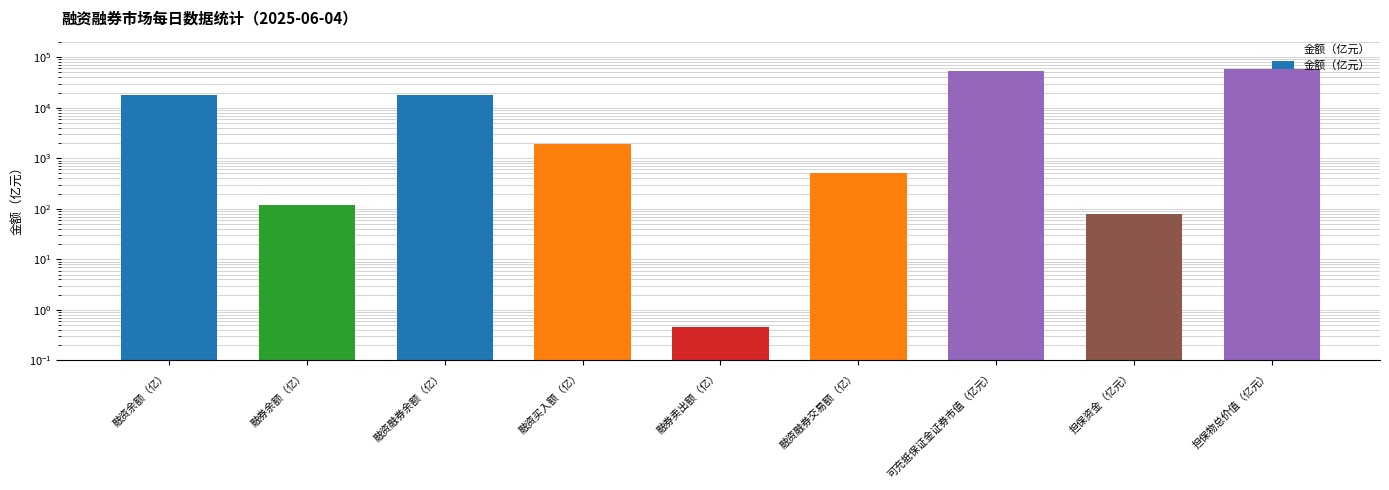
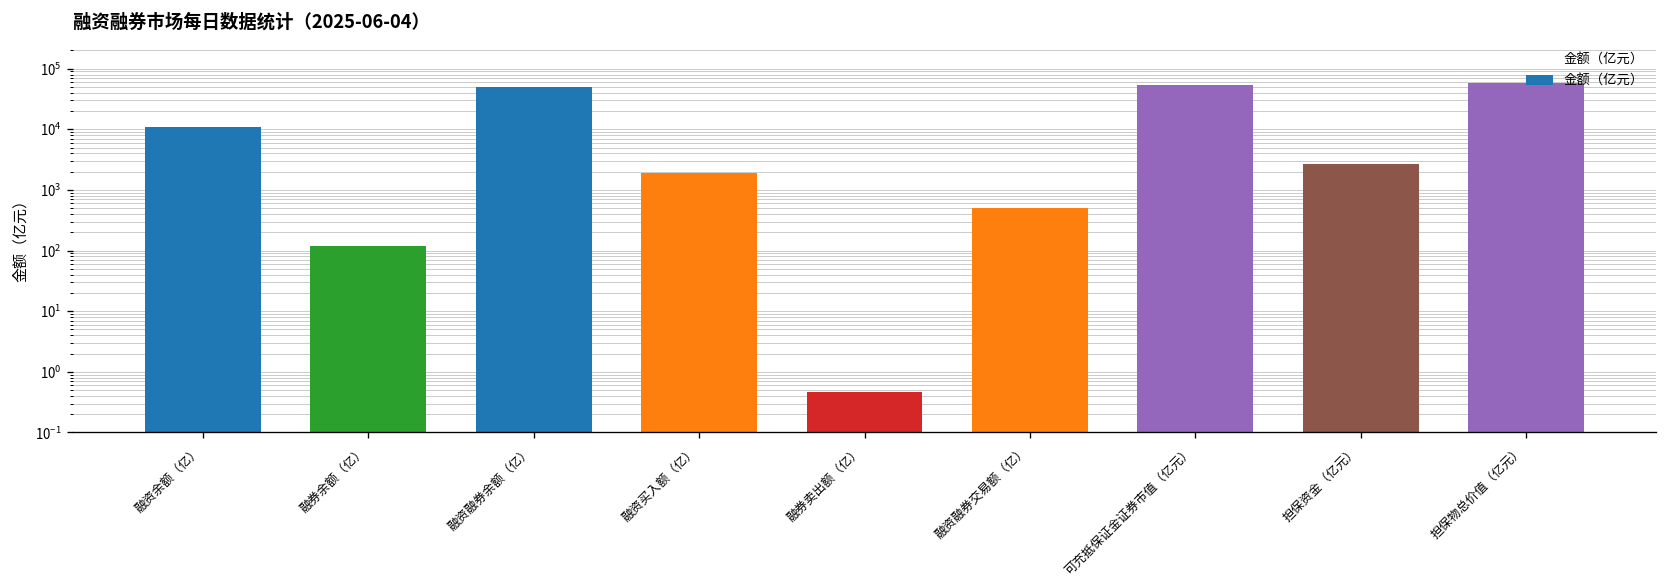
融资余额（亿）: 18000 -> 11000
融资融券余额（亿）: 18000 -> 50000
担保资金（亿元）: 80 -> 3000
